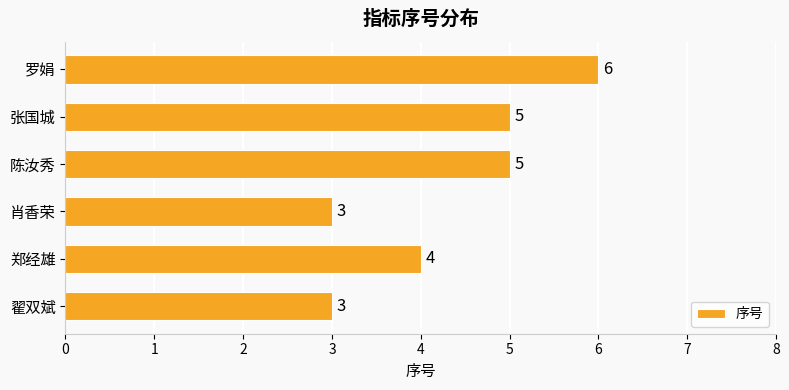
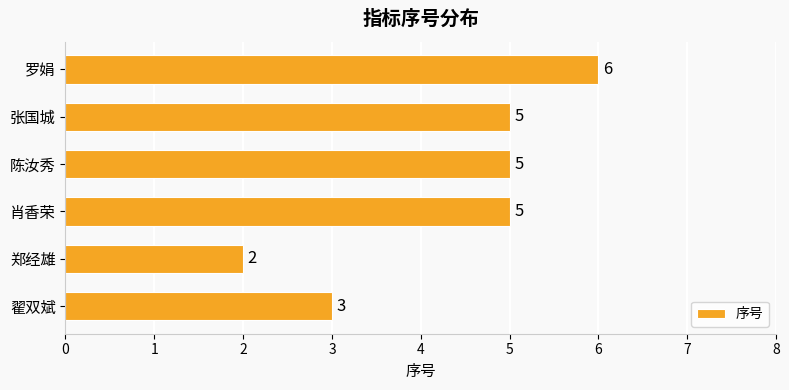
肖香荣: 3 -> 5
郑经雄: 4 -> 2
